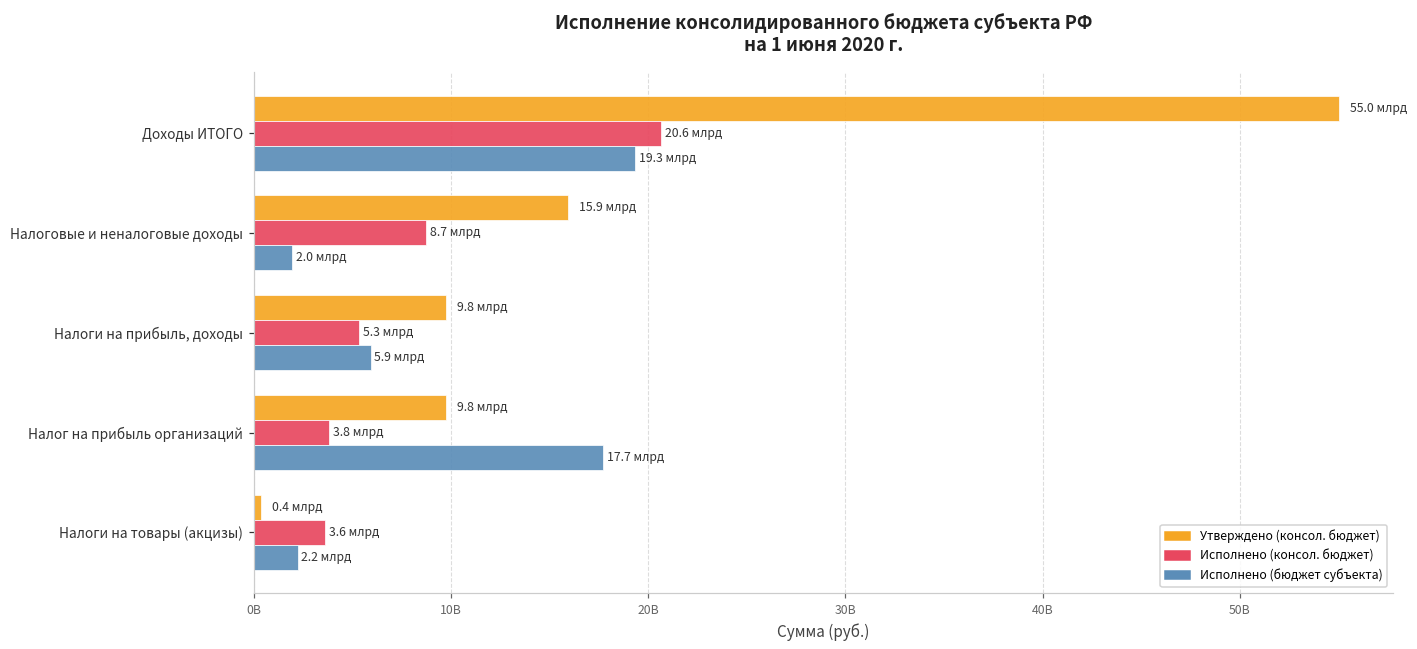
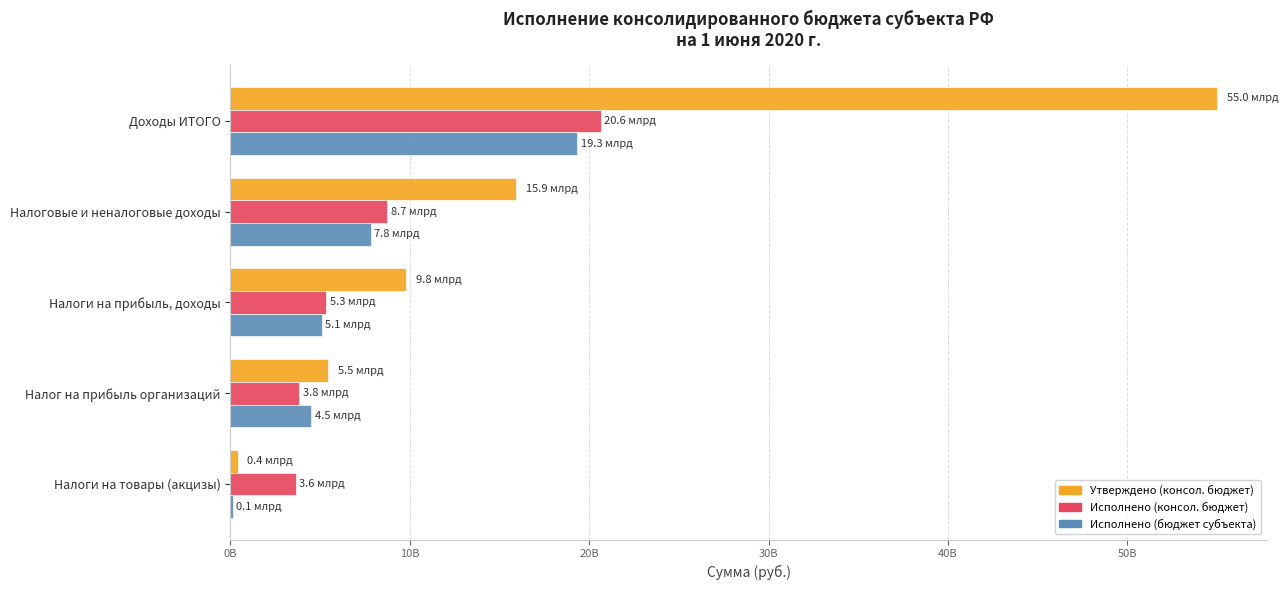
Исполнено (бюджет субъекта), Налоговые и неналоговые доходы: 2.0 -> 7.8
Исполнено (бюджет субъекта), Налоги на прибыль, доходы: 5.9 -> 5.1
Утверждено (консол. бюджет), Налог на прибыль организаций: 9.8 -> 5.5
Исполнено (бюджет субъекта), Налог на прибыль организаций: 17.7 -> 4.5
Исполнено (бюджет субъекта), Налоги на товары (акцизы): 2.2 -> 0.1
